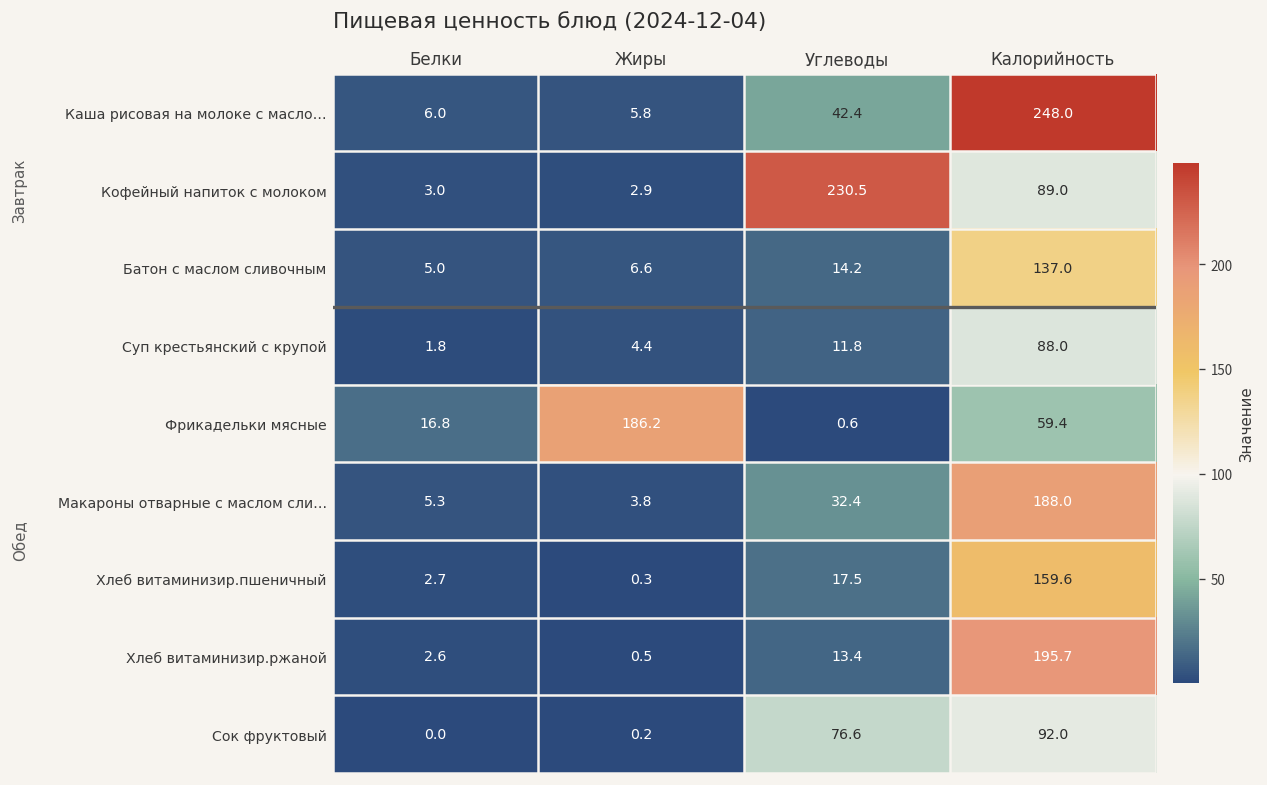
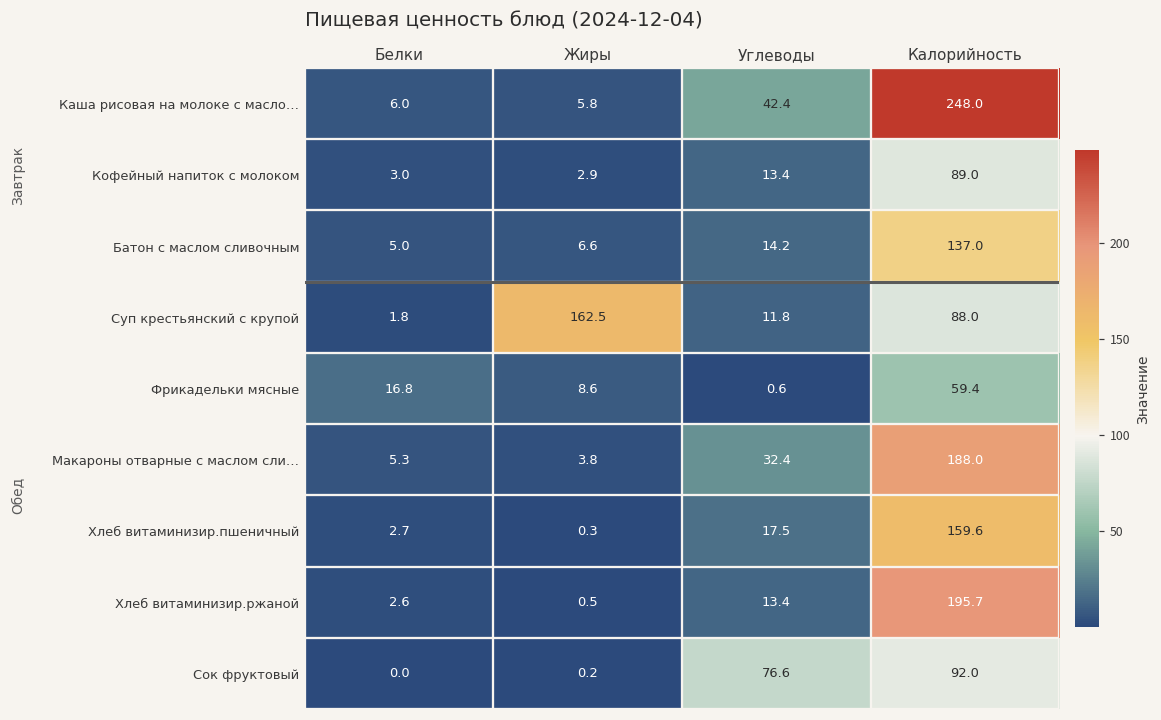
Кофейный напиток с молоком, Углеводы: 230.5 -> 13.4
Суп крестьянский с крупой, Жиры: 4.4 -> 162.5
Фрикадельки мясные, Жиры: 186.2 -> 8.6
